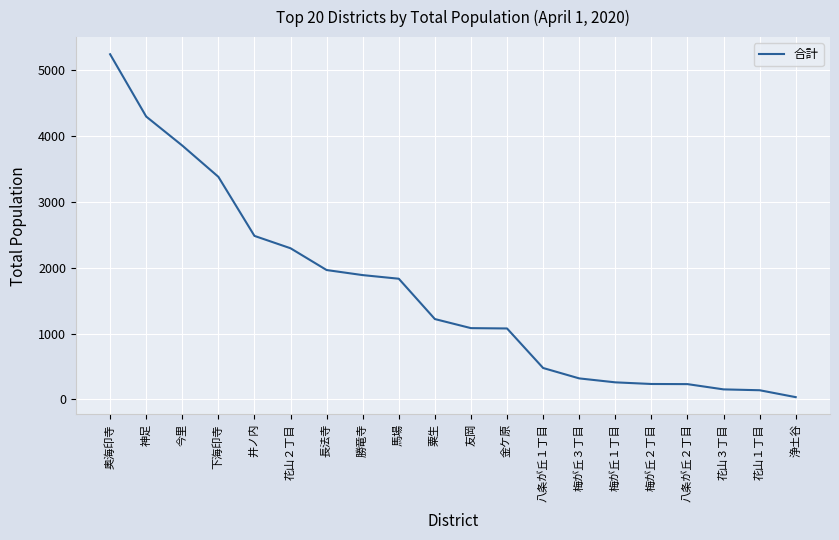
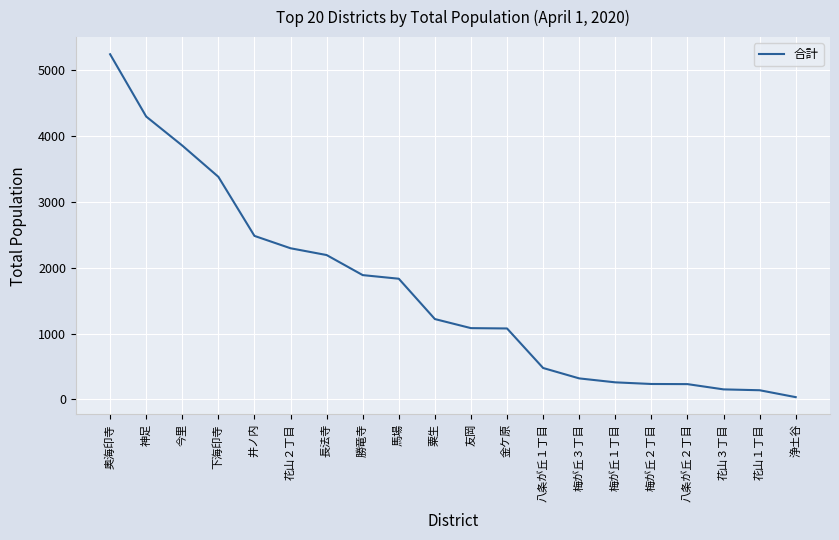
長法寺: 2000 -> 2200
